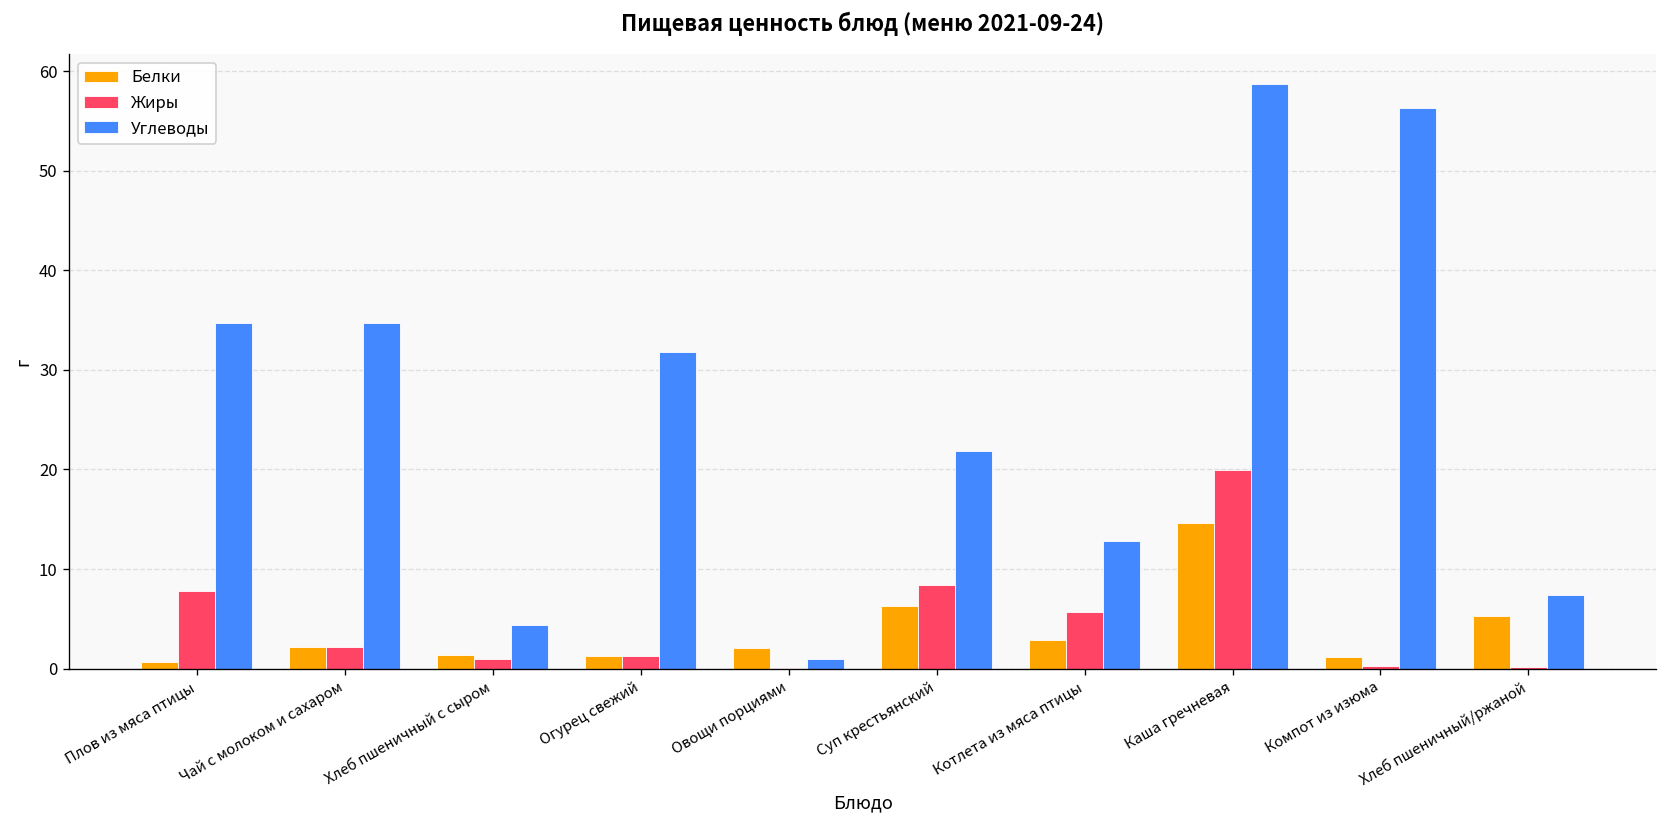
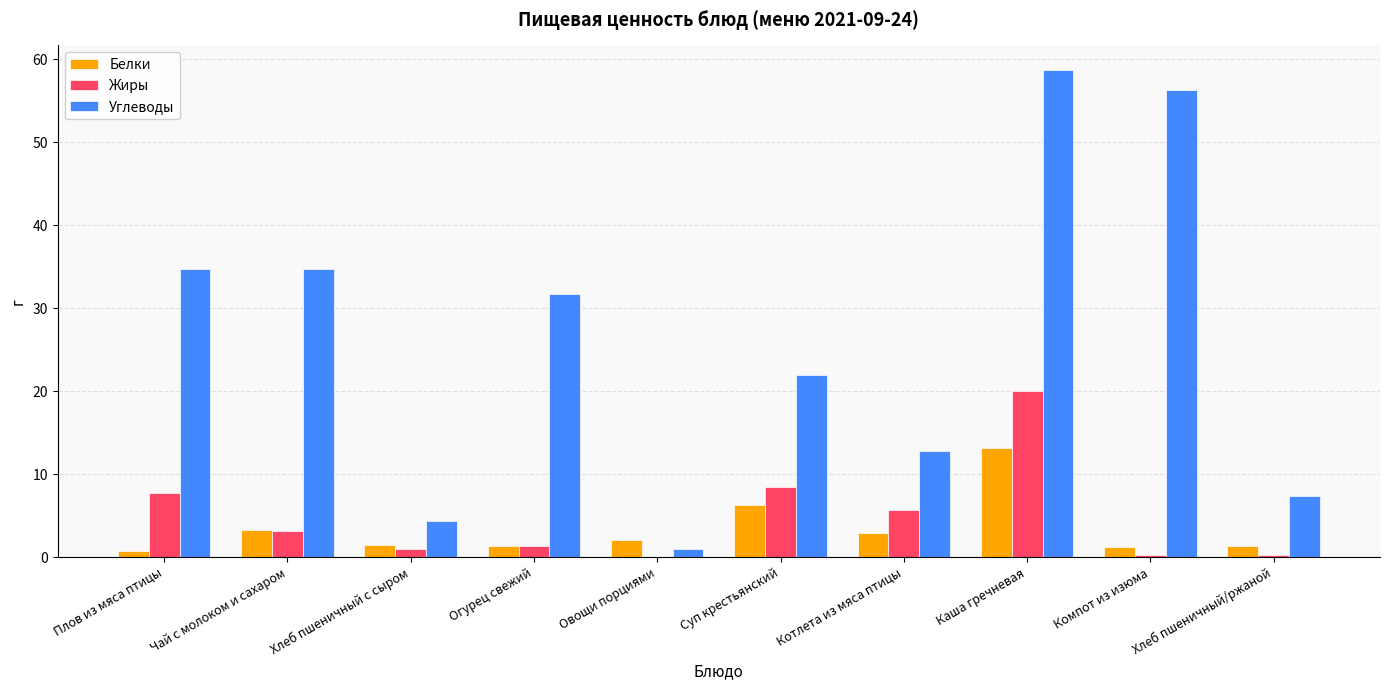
Белки, Чай с молоком и сахаром: 2 -> 3
Жиры, Чай с молоком и сахаром: 2 -> 3
Белки, Каша гречневая: 15 -> 13
Белки, Хлеб пшеничный/ржаной: 5 -> 1
